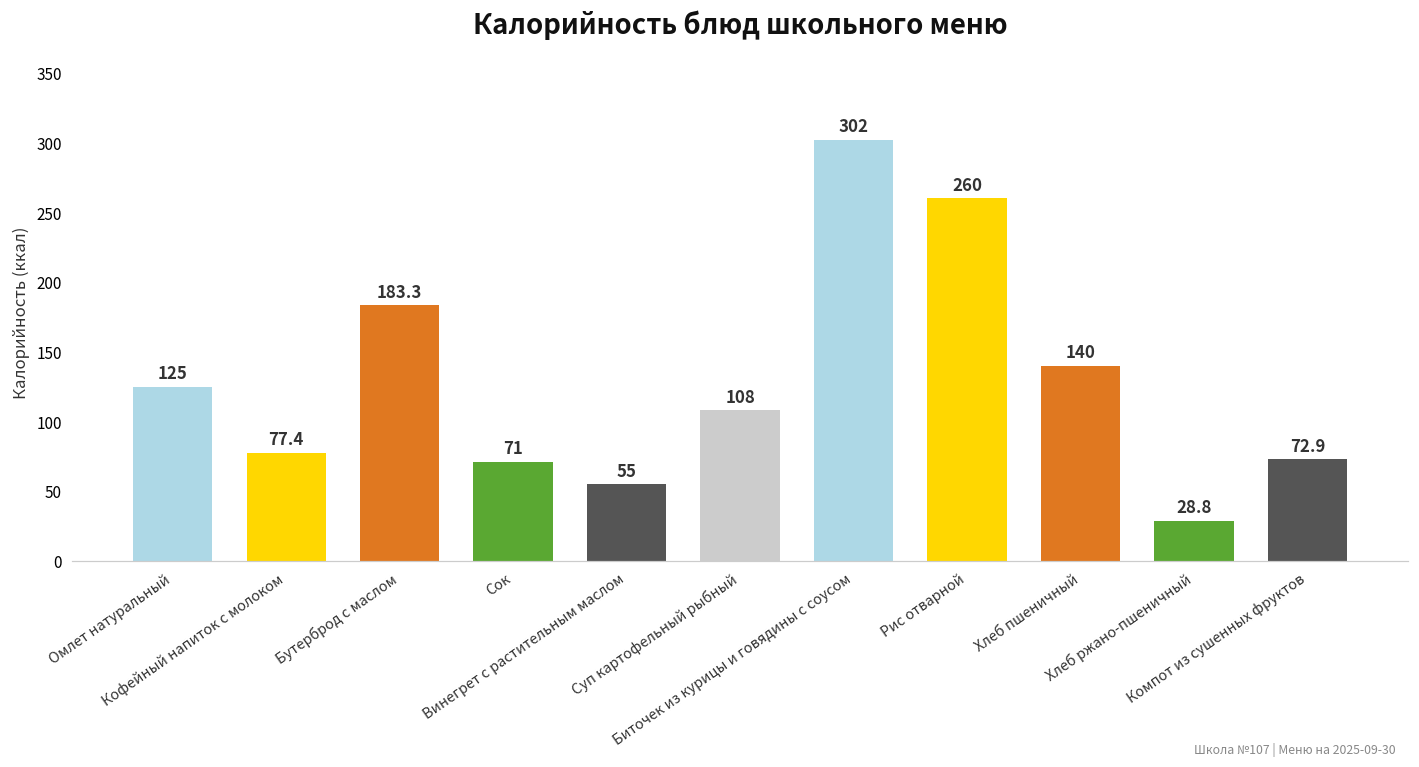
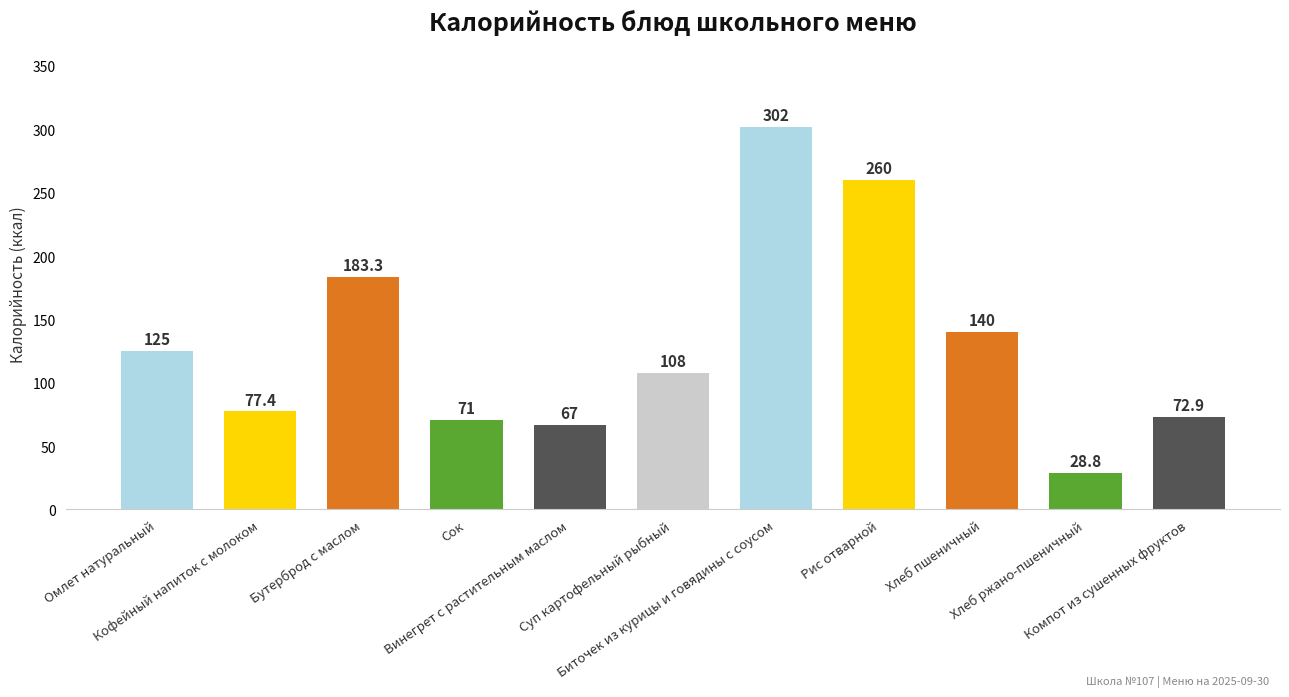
Винегрет с растительным маслом: 55 -> 67
